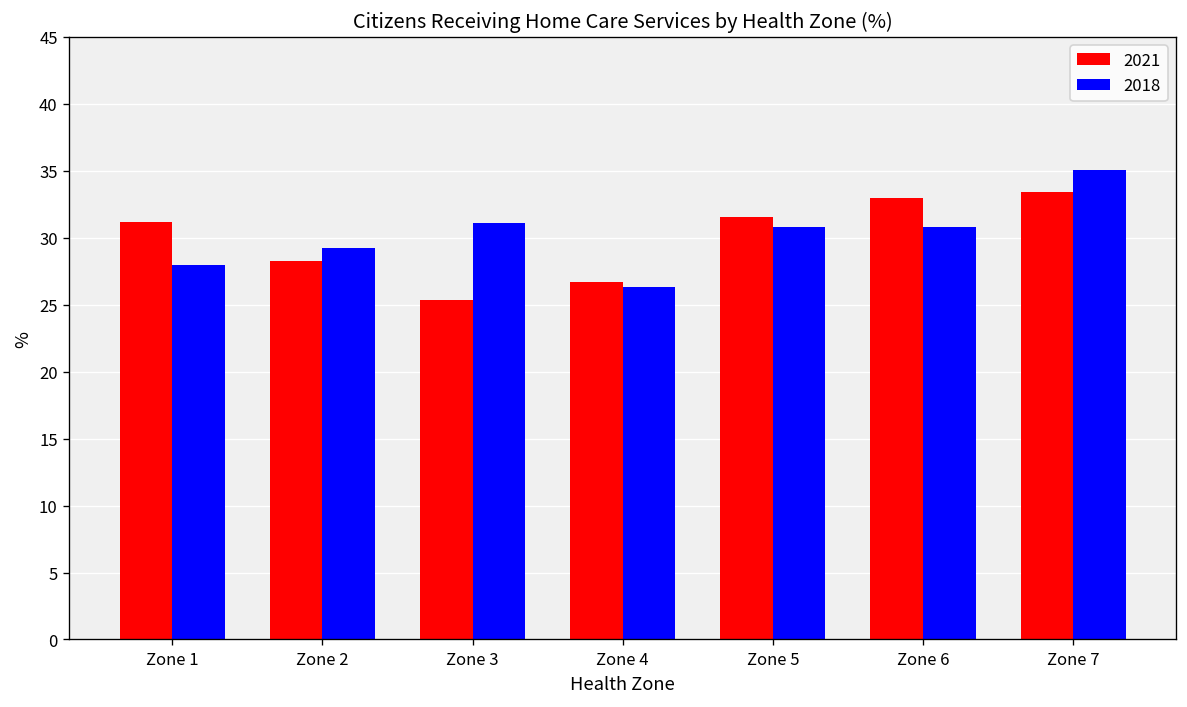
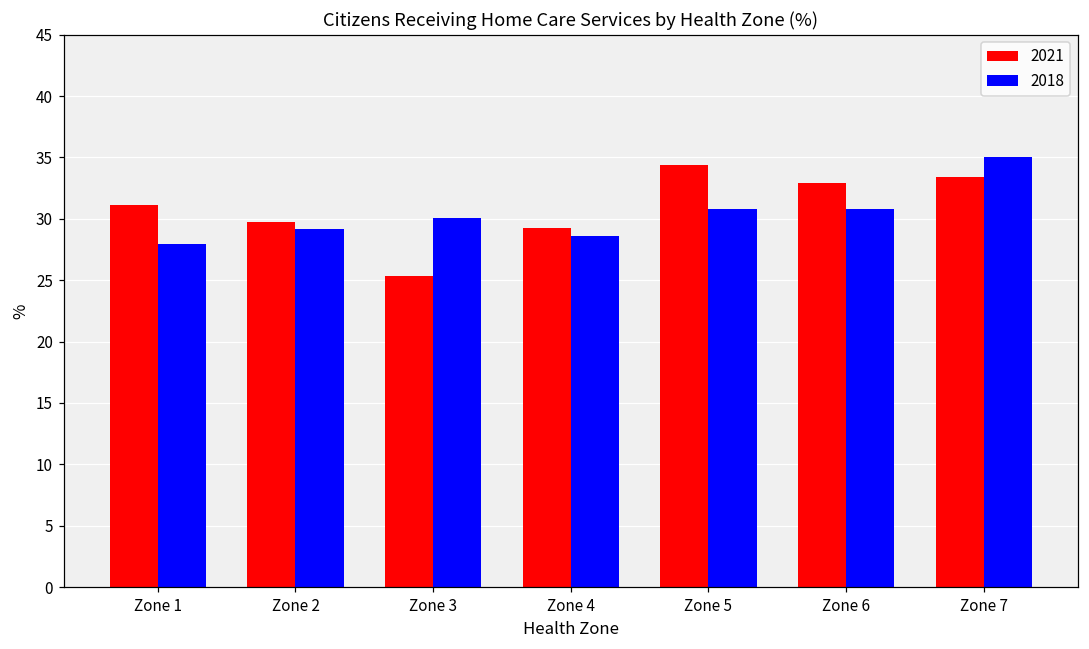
2021, Zone 2: 28.3 -> 29.8
2018, Zone 3: 31.1 -> 30.1
2021, Zone 4: 26.7 -> 29.2
2018, Zone 4: 26.3 -> 28.6
2021, Zone 5: 31.5 -> 34.4
